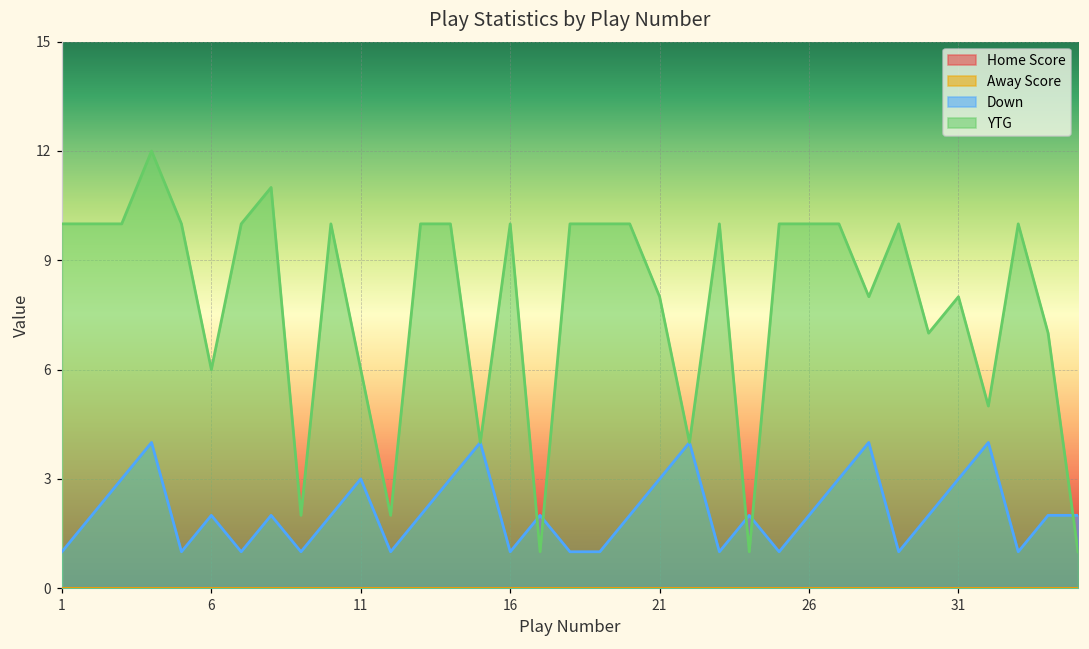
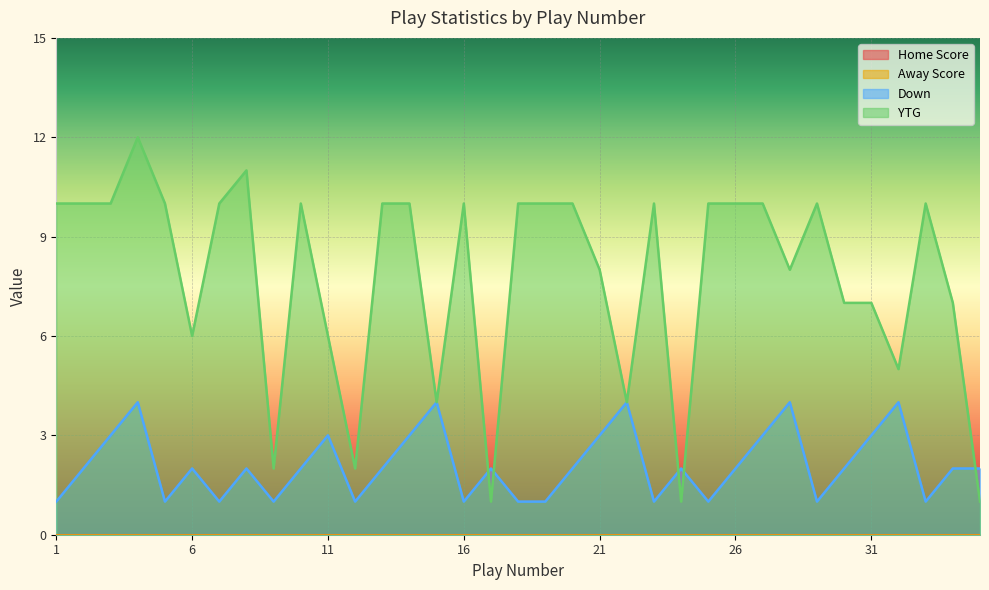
YTG, 31: 8 -> 7
